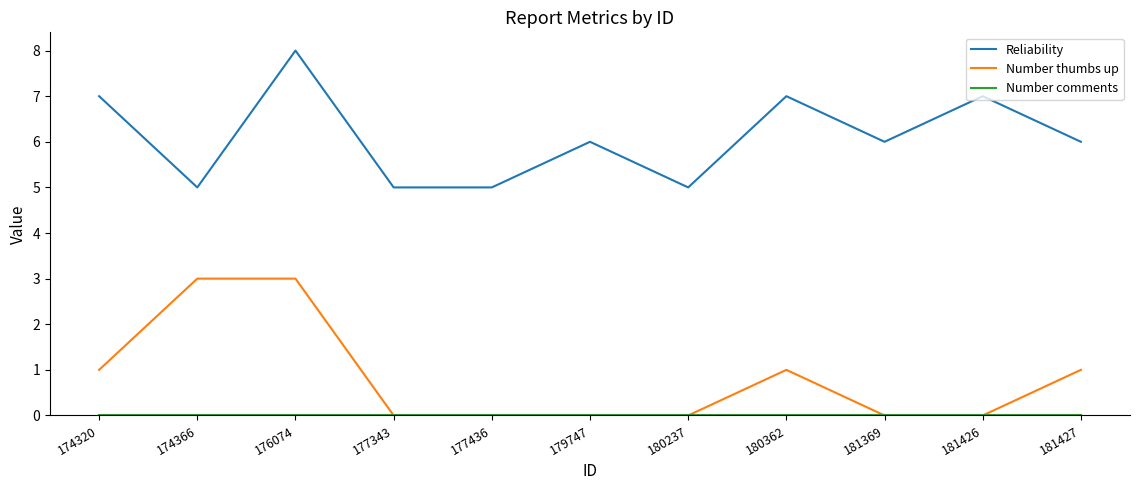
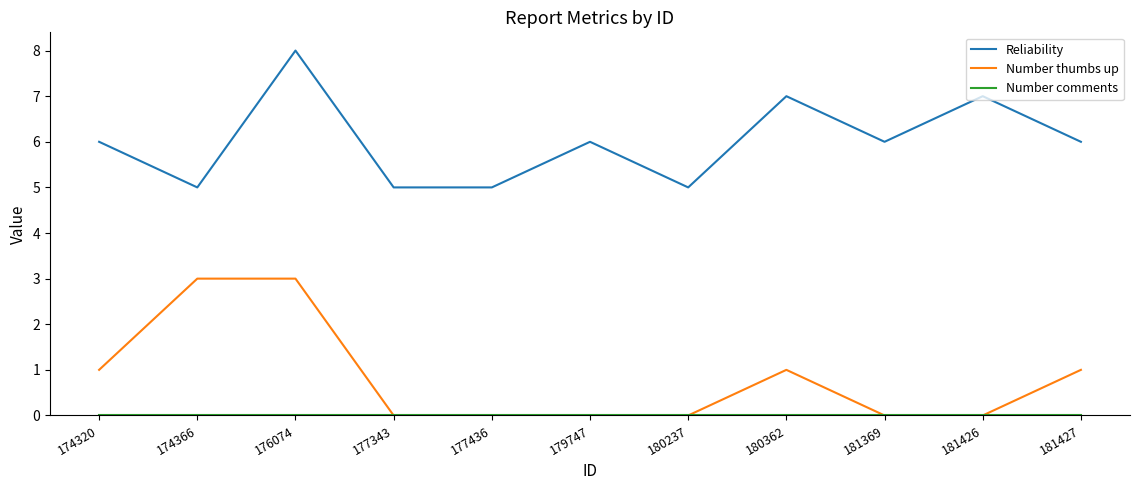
Reliability, 174320: 7 -> 6
